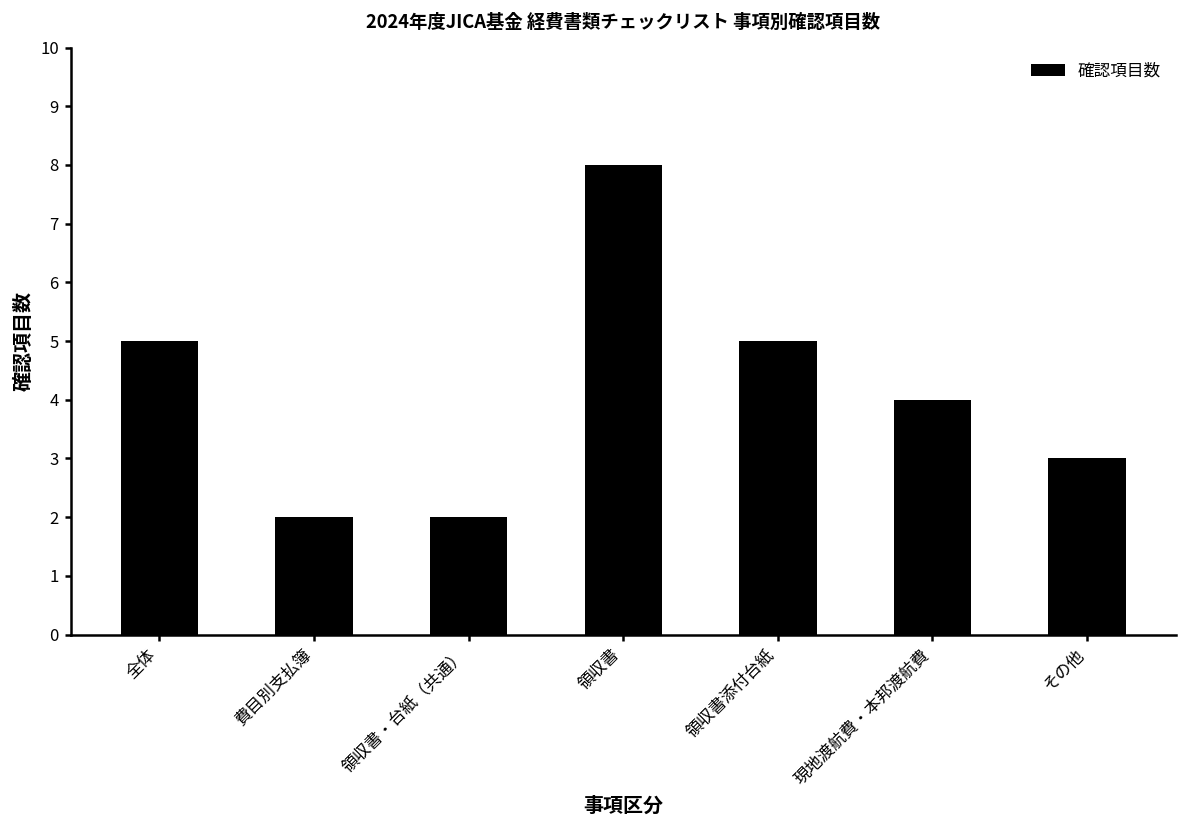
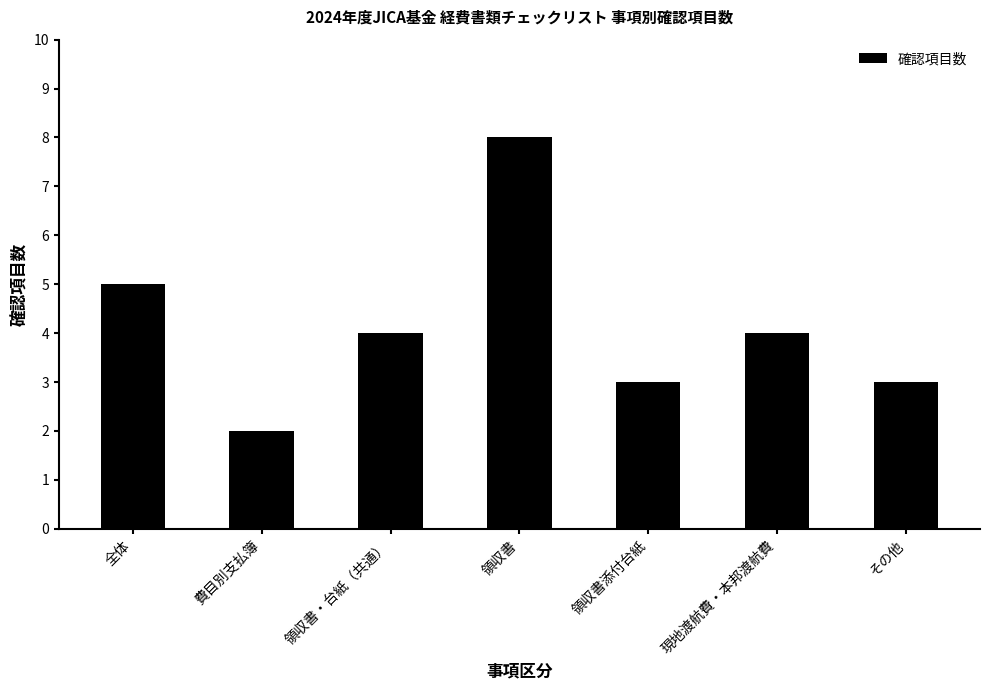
領収書・台紙（共通）: 2 -> 4
領収書添付台紙: 5 -> 3
